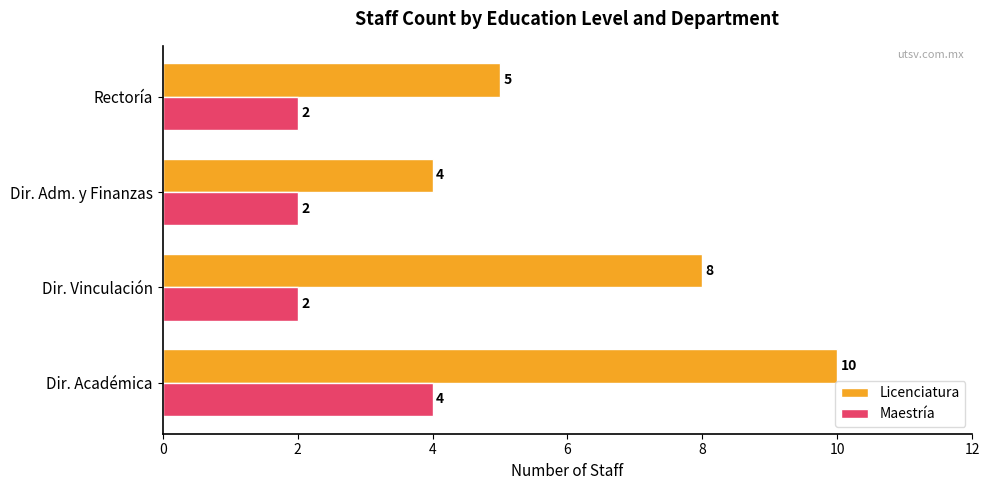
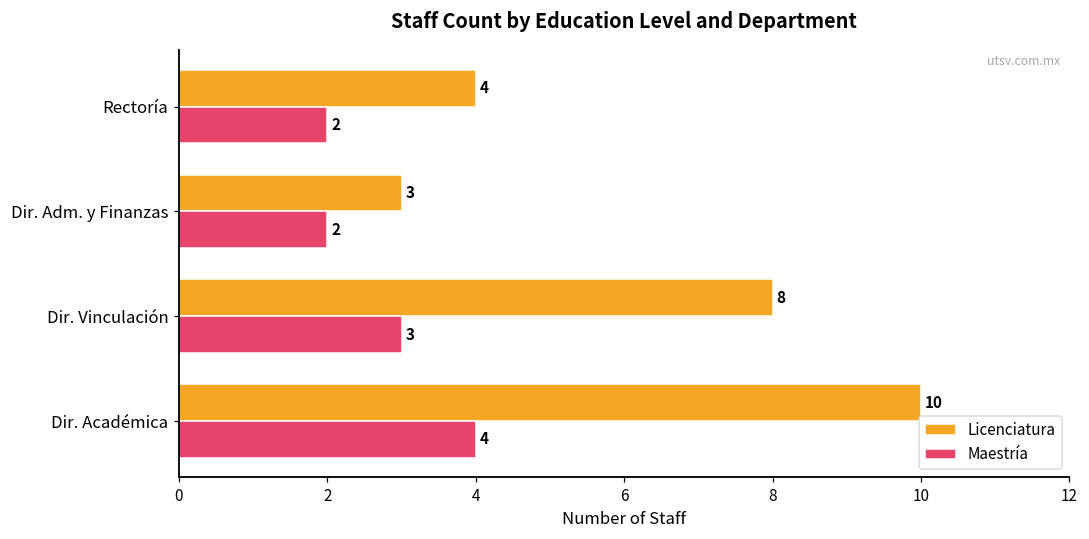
Licenciatura, Rectoría: 5 -> 4
Licenciatura, Dir. Adm. y Finanzas: 4 -> 3
Maestría, Dir. Vinculación: 2 -> 3
